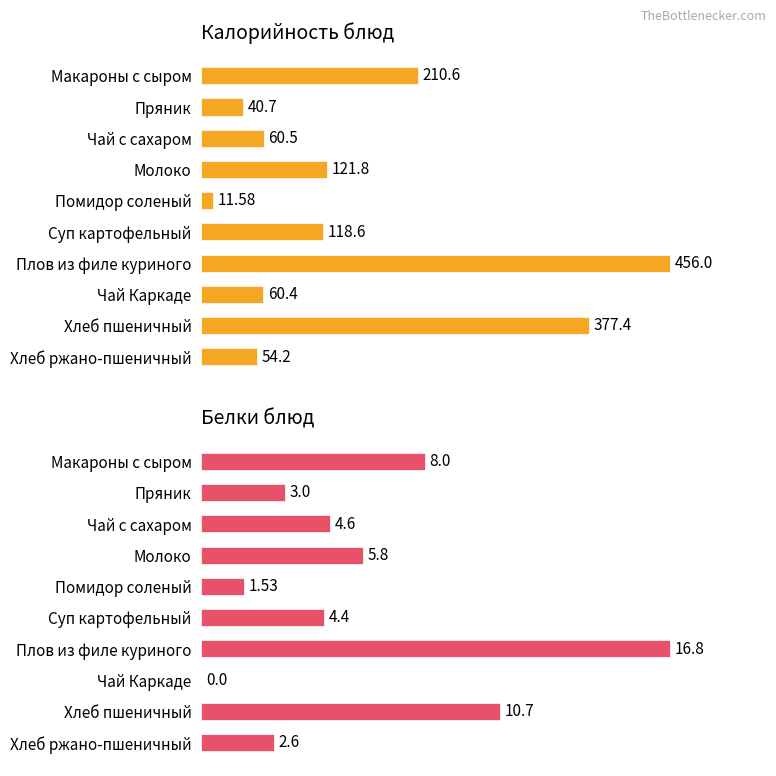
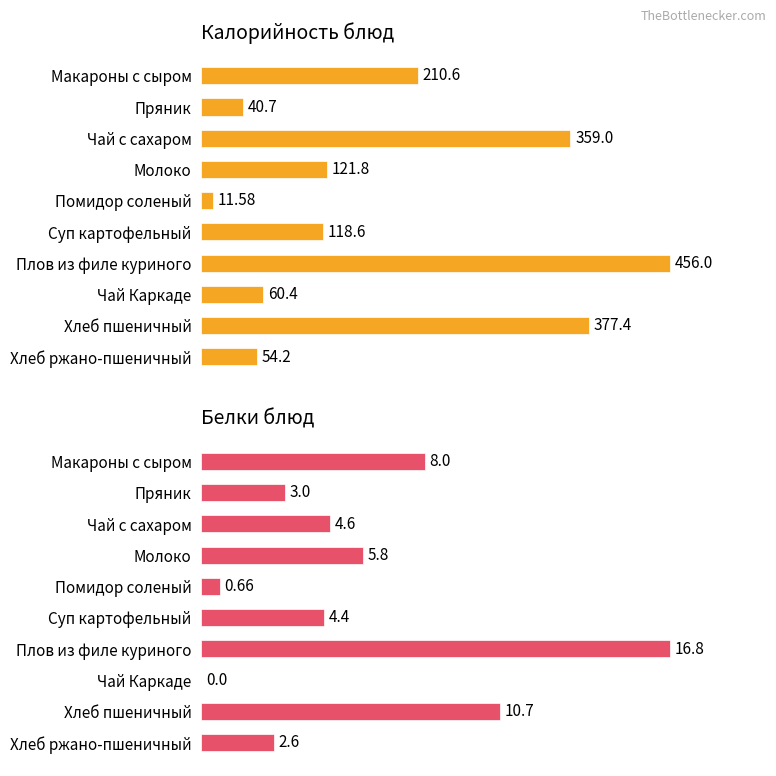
Калорийность блюд, Чай с сахаром: 60.5 -> 359.0
Белки блюд, Помидор соленый: 1.53 -> 0.66
